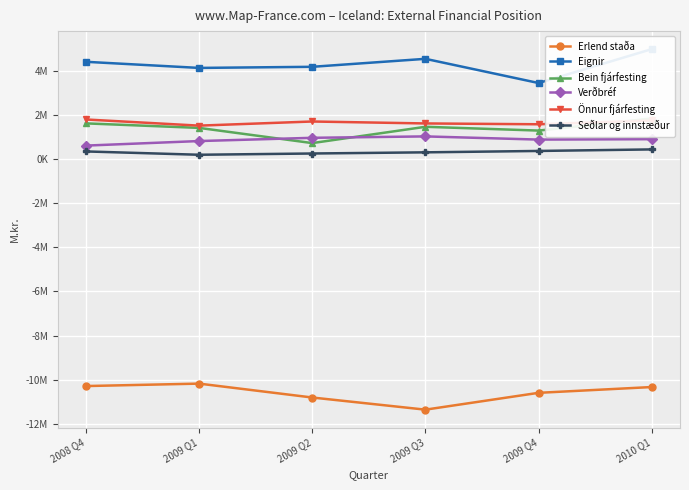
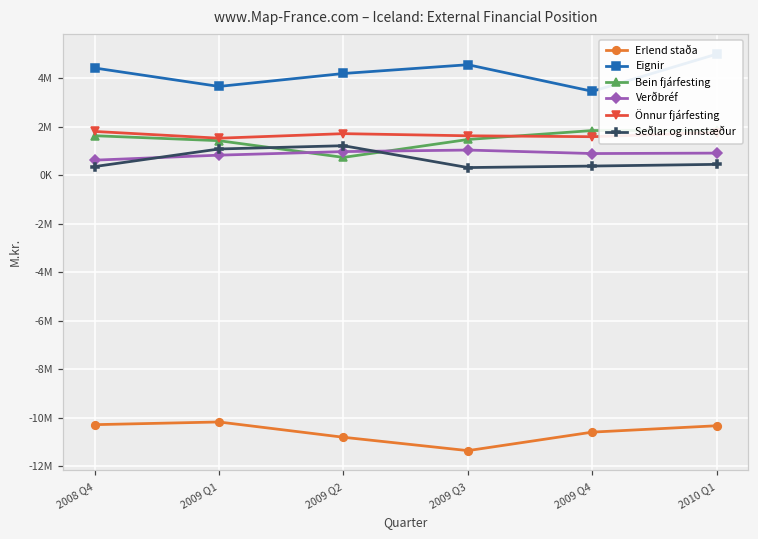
Eignir, 2009 Q1: 4100000 -> 3700000
Seðlar og innstæður, 2009 Q1: 200000 -> 1100000
Seðlar og innstæður, 2009 Q2: 300000 -> 1200000
Bein fjárfesting, 2009 Q4: 1300000 -> 1800000
